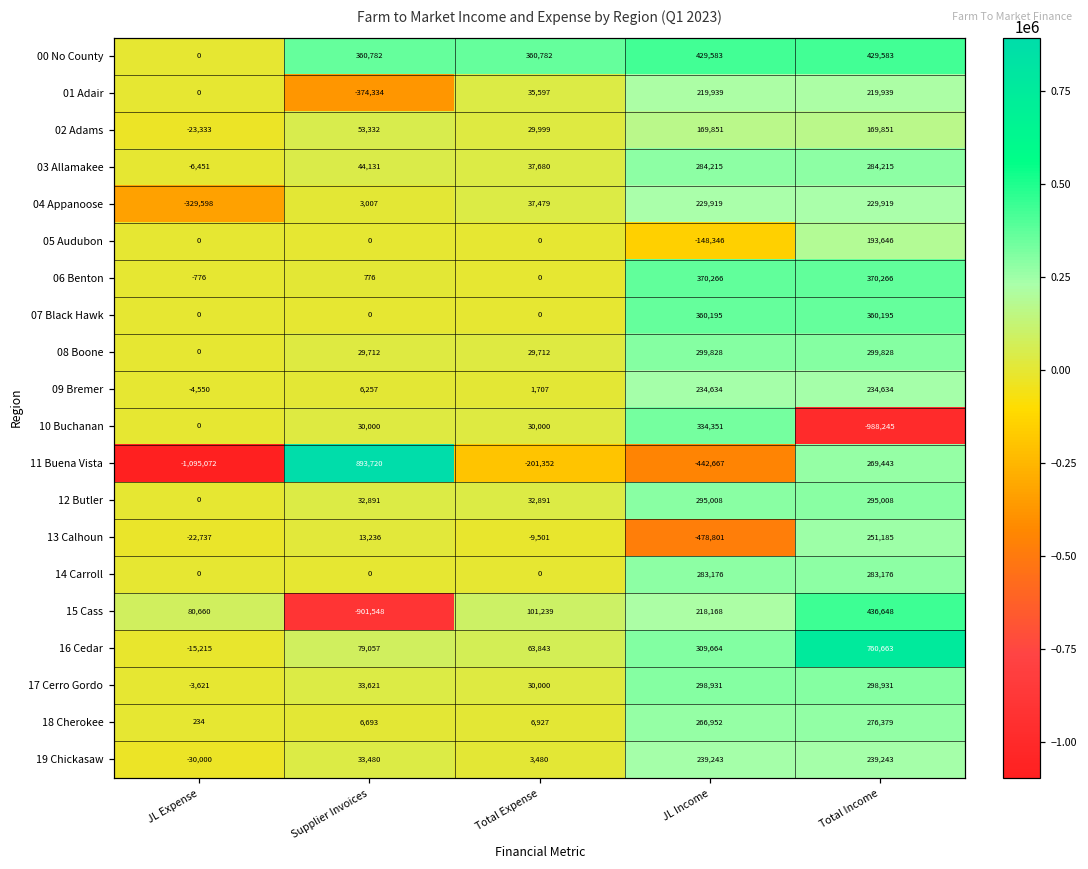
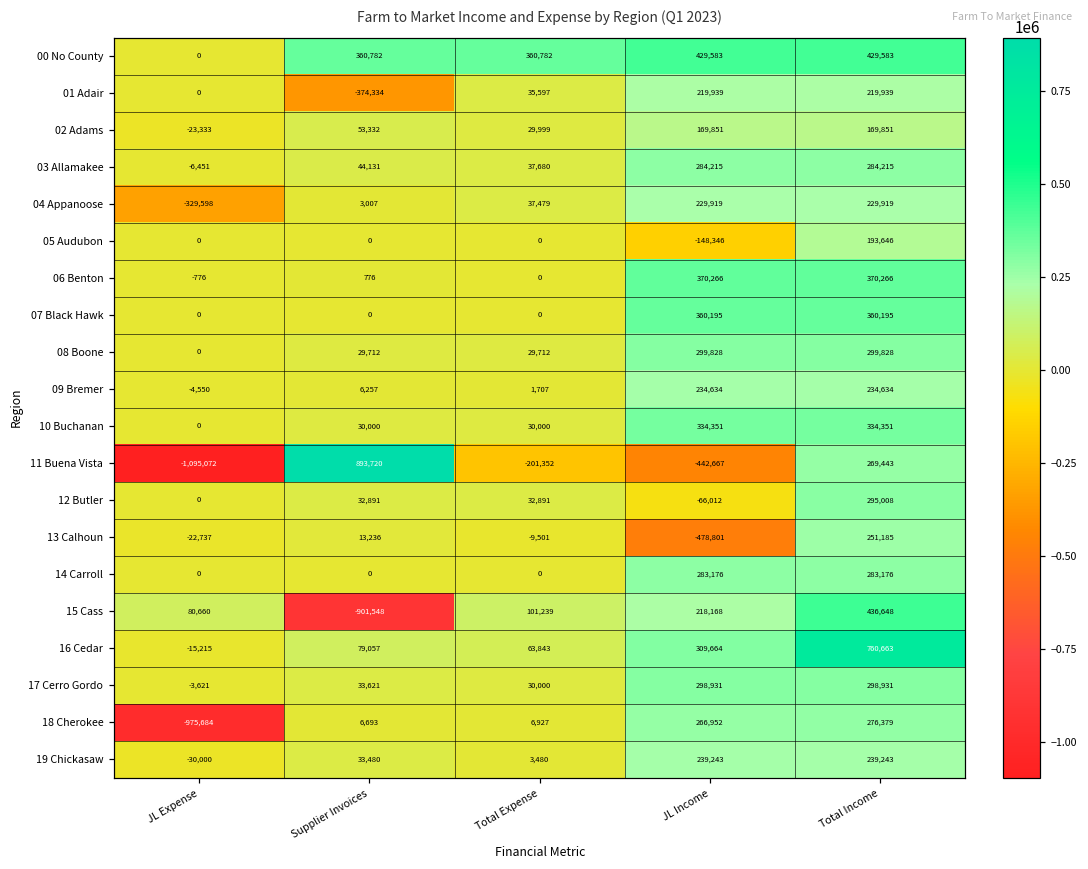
10 Buchanan, Total Income: -988,245 -> 334,351
12 Butler, JL Income: 295,008 -> -66,012
18 Cherokee, JL Expense: 234 -> -975,684
